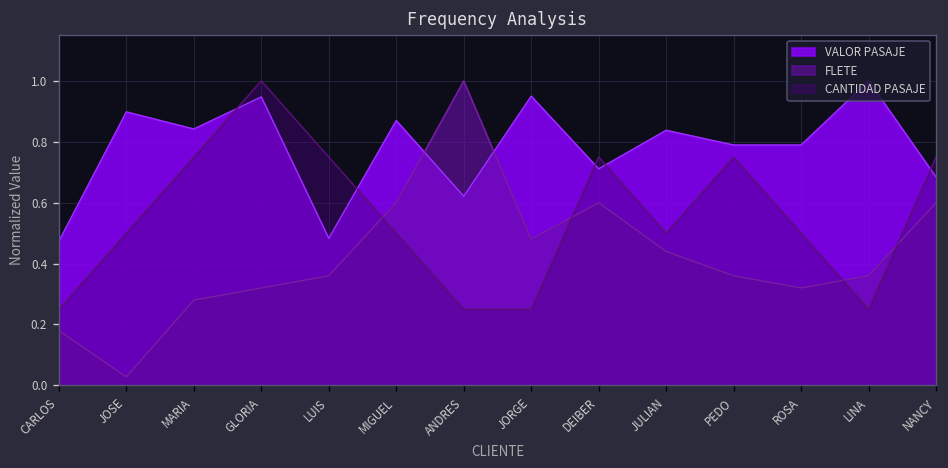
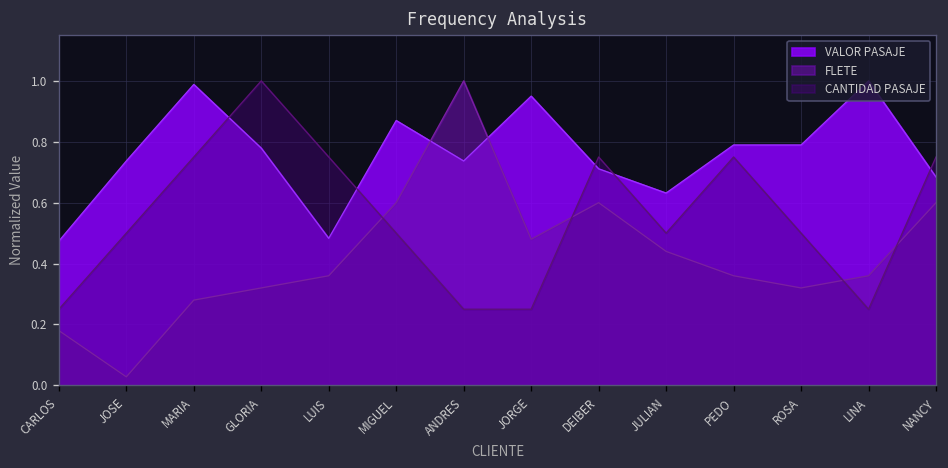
VALOR PASAJE, JOSE: 0.90 -> 0.74
VALOR PASAJE, MARIA: 0.84 -> 0.99
VALOR PASAJE, GLORIA: 0.95 -> 0.78
VALOR PASAJE, ANDRES: 0.62 -> 0.74
VALOR PASAJE, JULIAN: 0.84 -> 0.63
